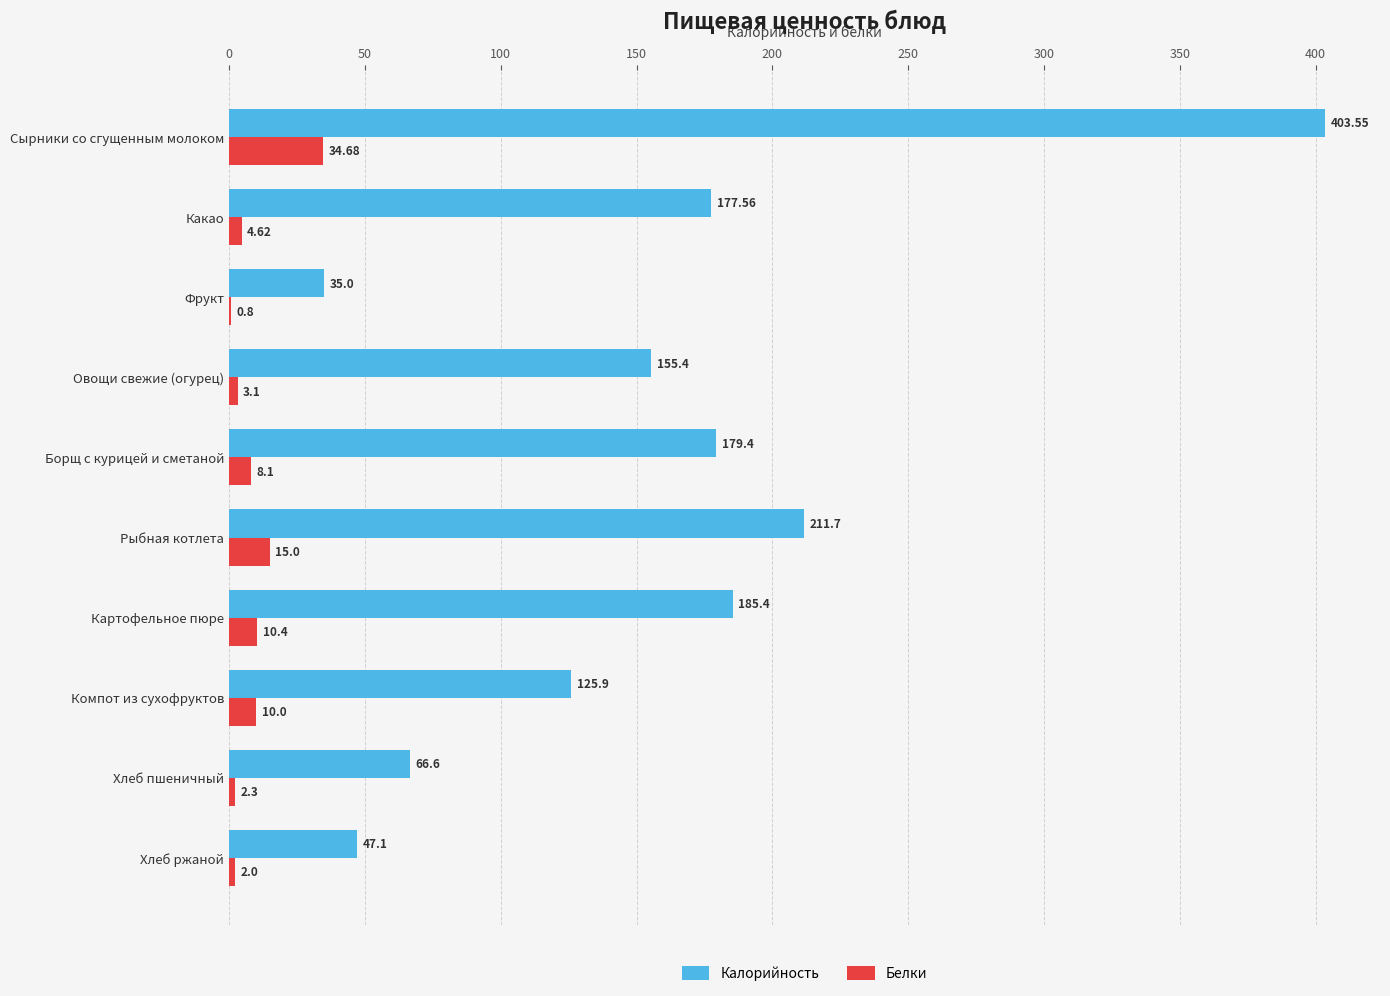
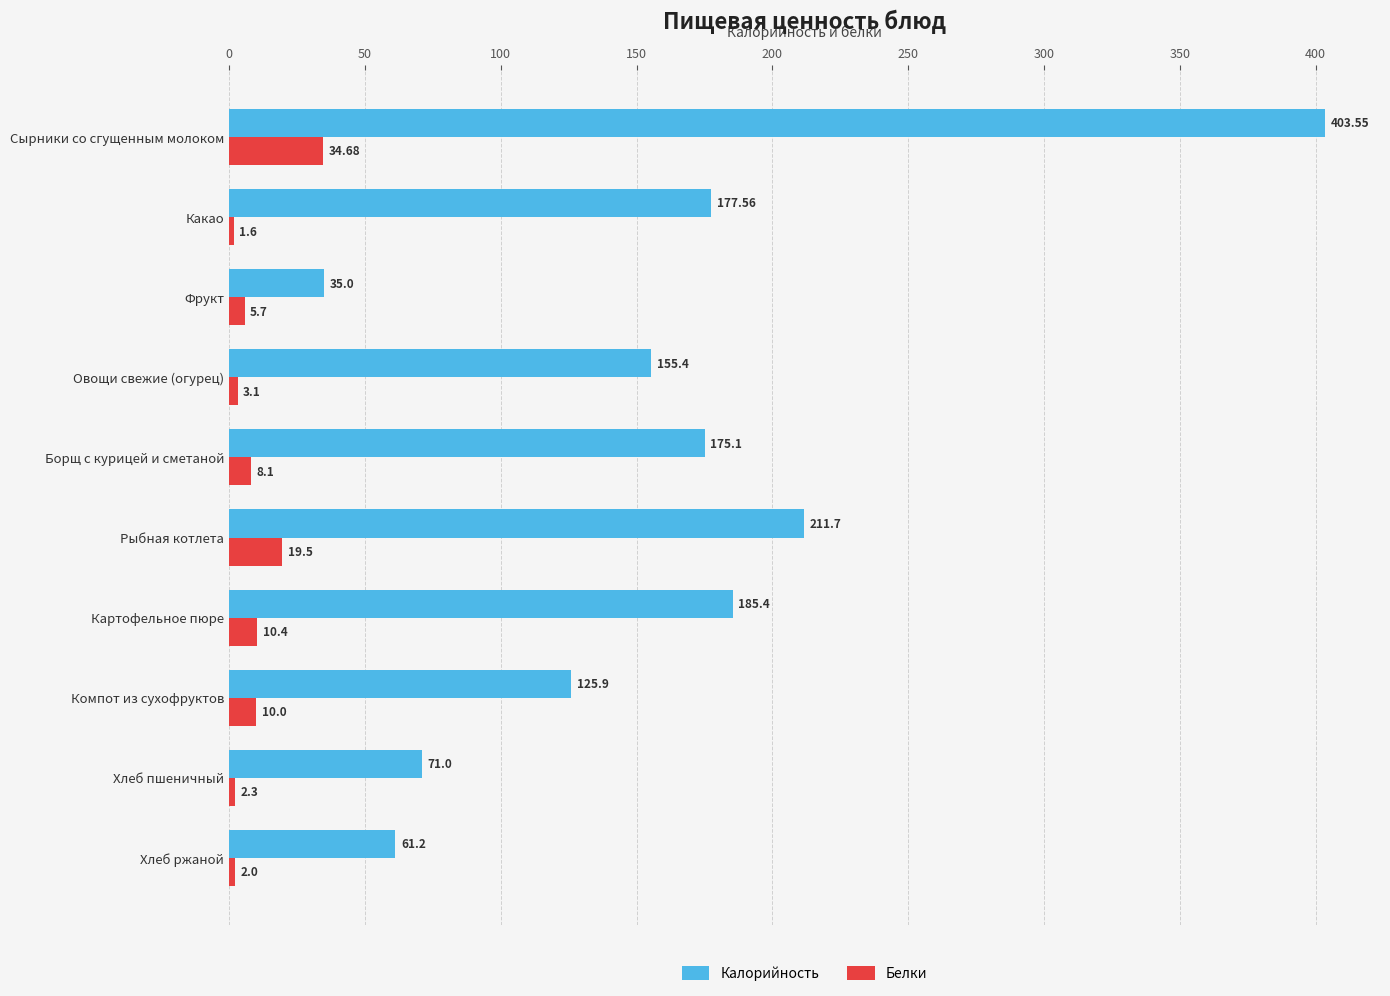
Белки, Какао: 4.62 -> 1.6
Белки, Фрукт: 0.8 -> 5.7
Калорийность, Борщ с курицей и сметаной: 179.4 -> 175.1
Белки, Рыбная котлета: 15.0 -> 19.5
Калорийность, Хлеб пшеничный: 66.6 -> 71.0
Калорийность, Хлеб ржаной: 47.1 -> 61.2
